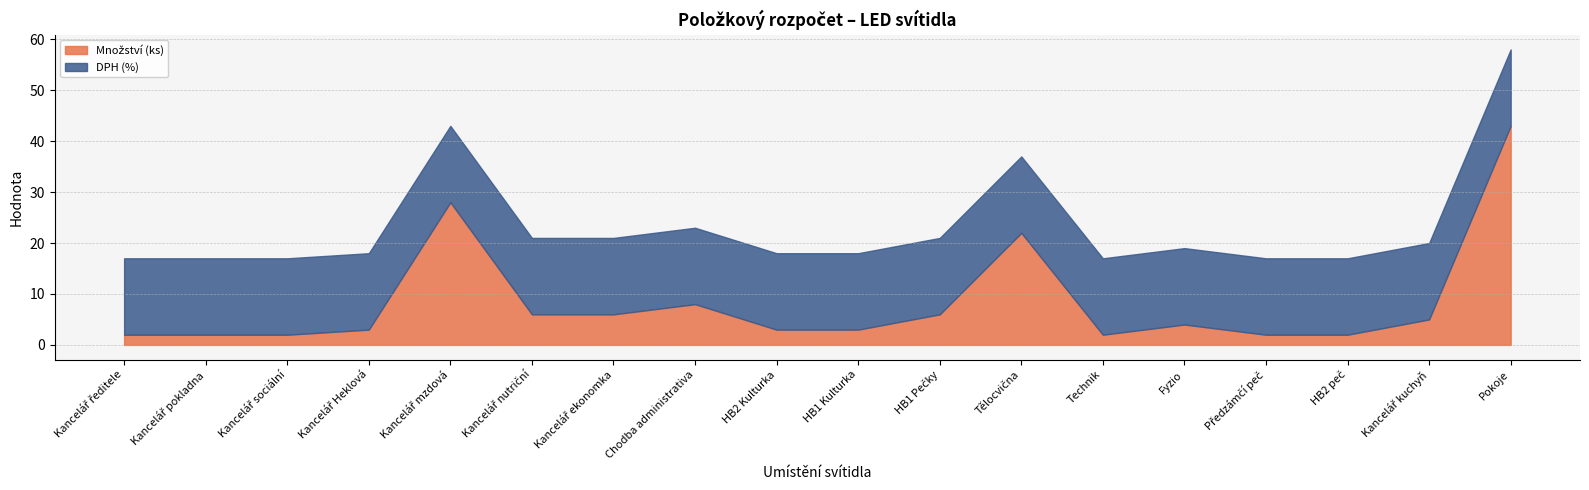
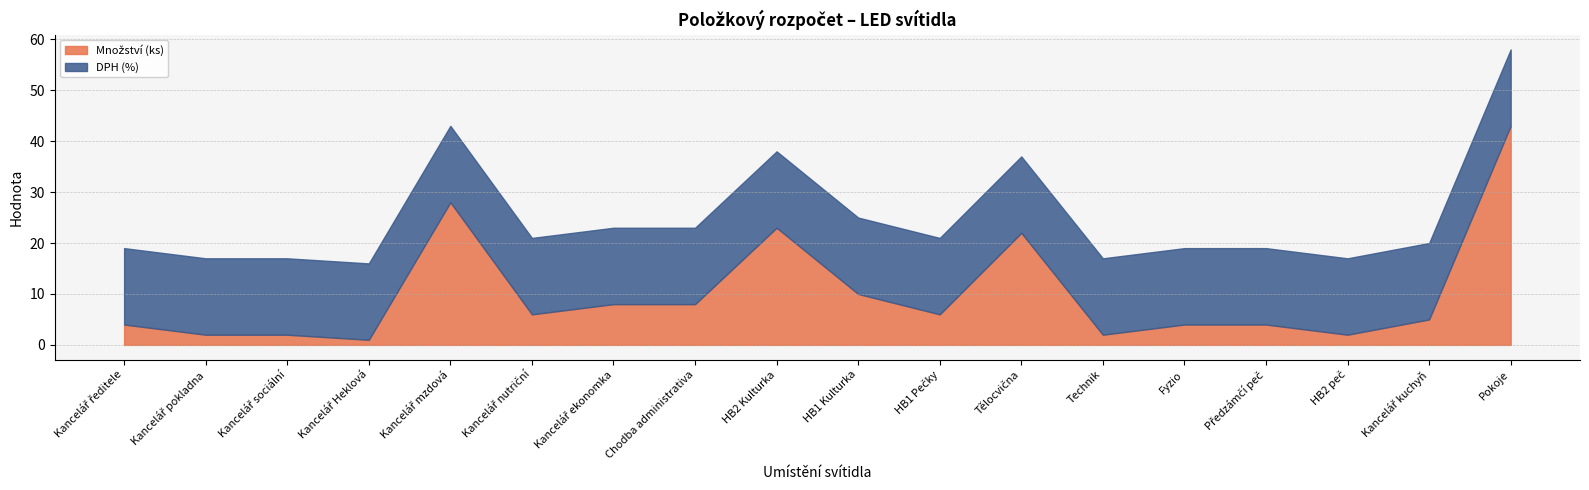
Množství (ks), Kancelář ředitele: 2 -> 4
Množství (ks), Kancelář Heklová: 3 -> 1
Množství (ks), Kancelář ekonomka: 6 -> 8
Množství (ks), HB2 Kulturka: 3 -> 23
Množství (ks), HB1 Kulturka: 3 -> 10
Množství (ks), Předzámčí peč: 2 -> 4
